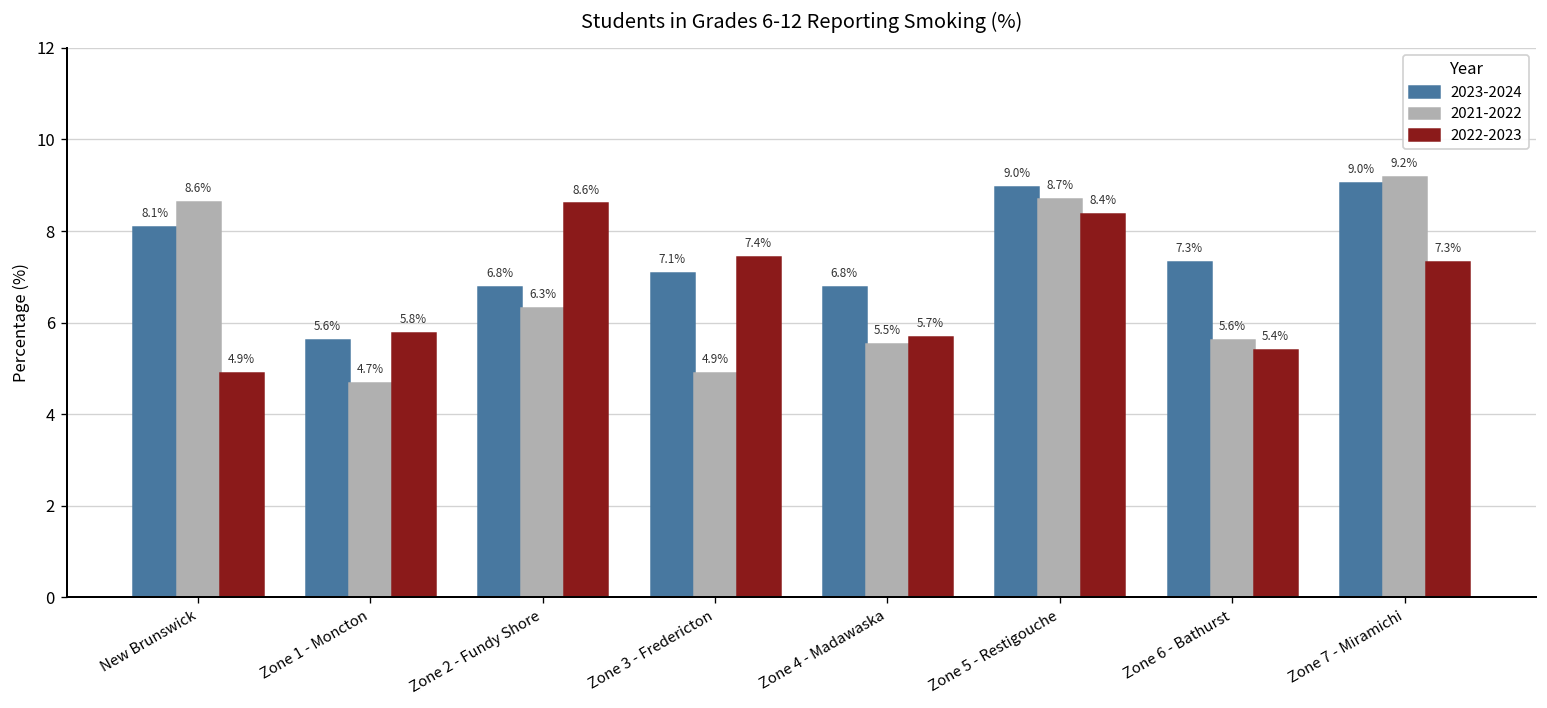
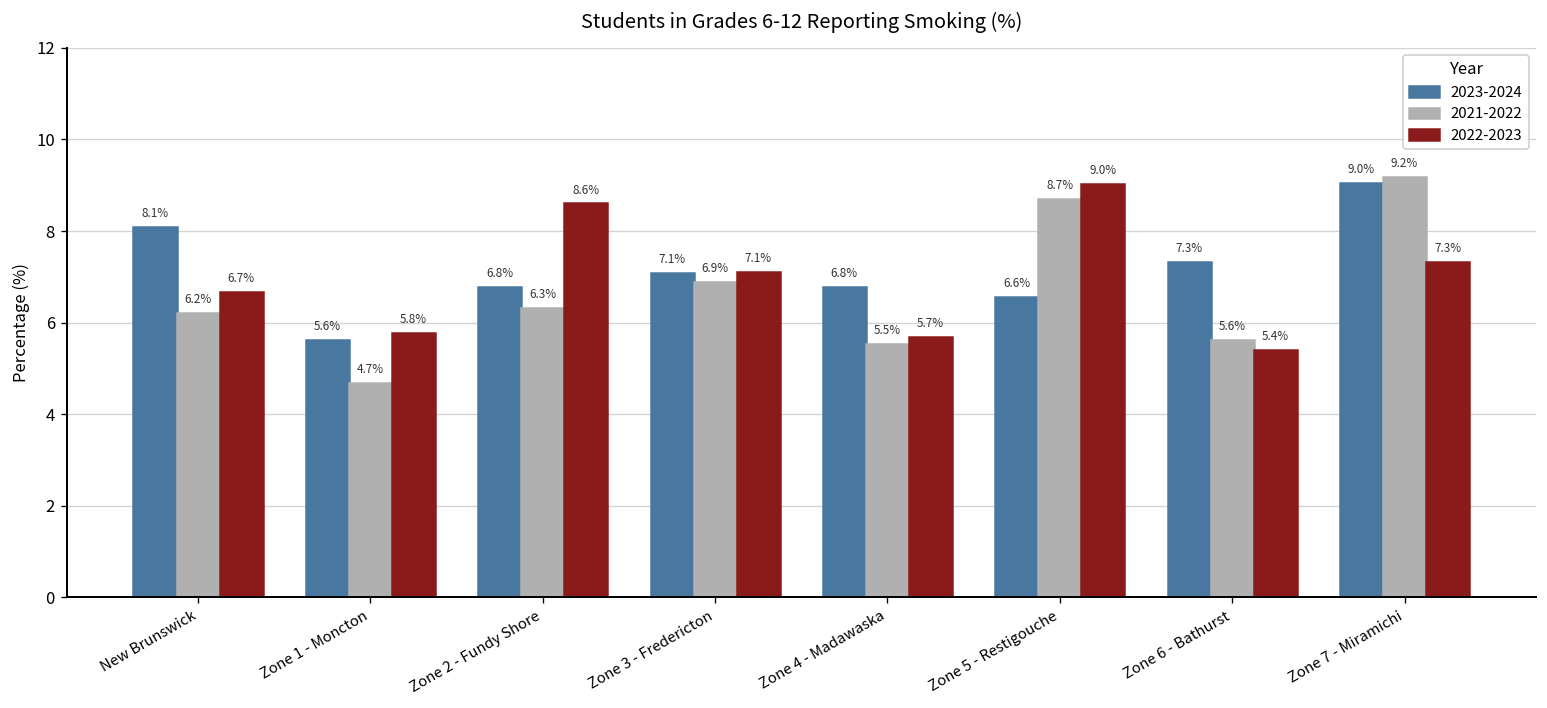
2021-2022, New Brunswick: 8.6% -> 6.2%
2022-2023, New Brunswick: 4.9% -> 6.7%
2021-2022, Zone 3 - Fredericton: 4.9% -> 6.9%
2022-2023, Zone 3 - Fredericton: 7.4% -> 7.1%
2023-2024, Zone 5 - Restigouche: 9.0% -> 6.6%
2022-2023, Zone 5 - Restigouche: 8.4% -> 9.0%
